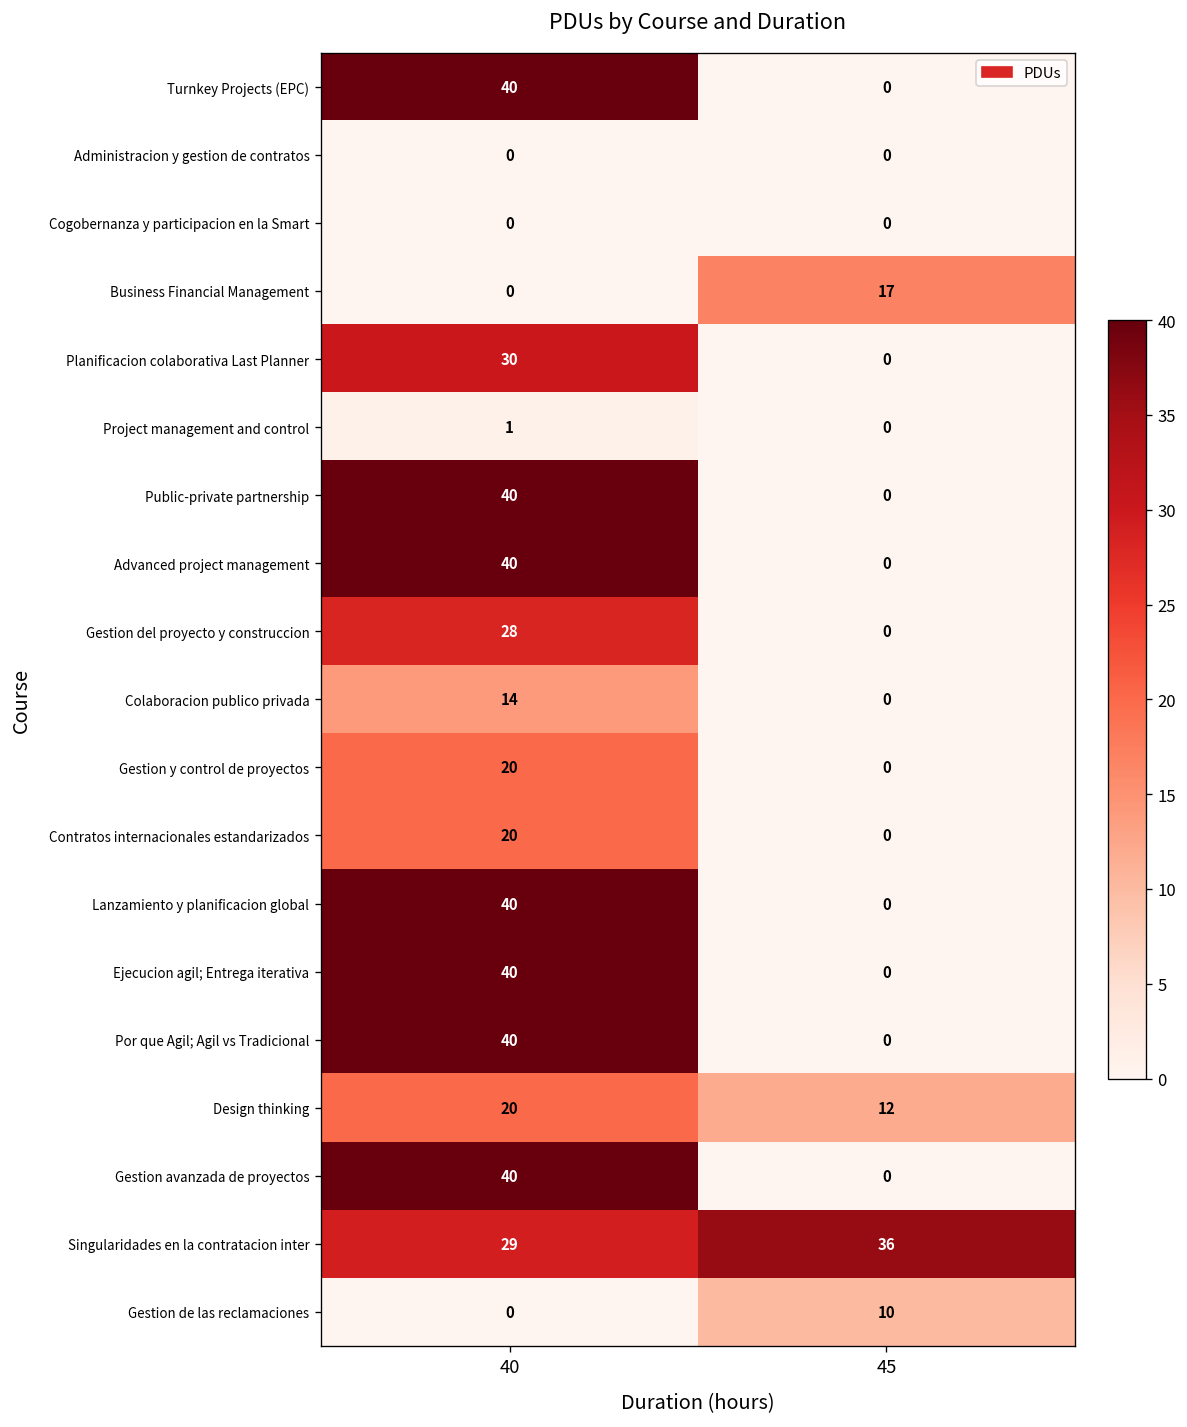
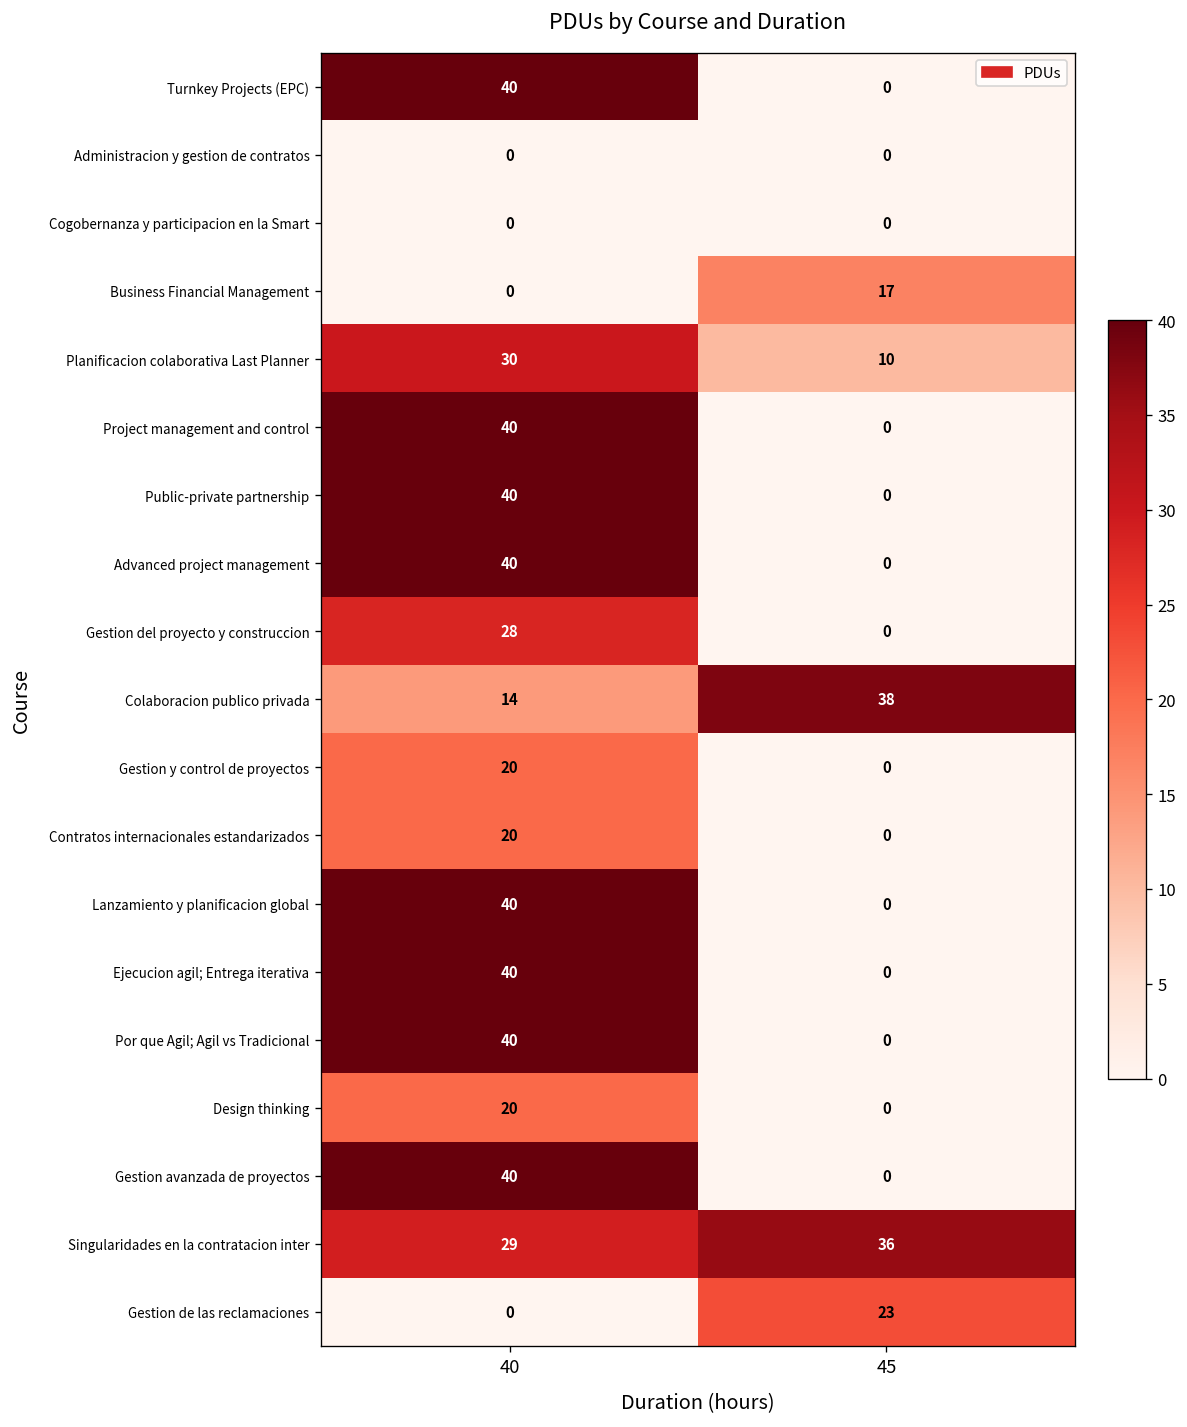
Planificacion colaborativa Last Planner, 45: 0 -> 10
Project management and control, 40: 1 -> 40
Colaboracion publico privada, 45: 0 -> 38
Design thinking, 45: 12 -> 0
Gestion de las reclamaciones, 45: 10 -> 23
